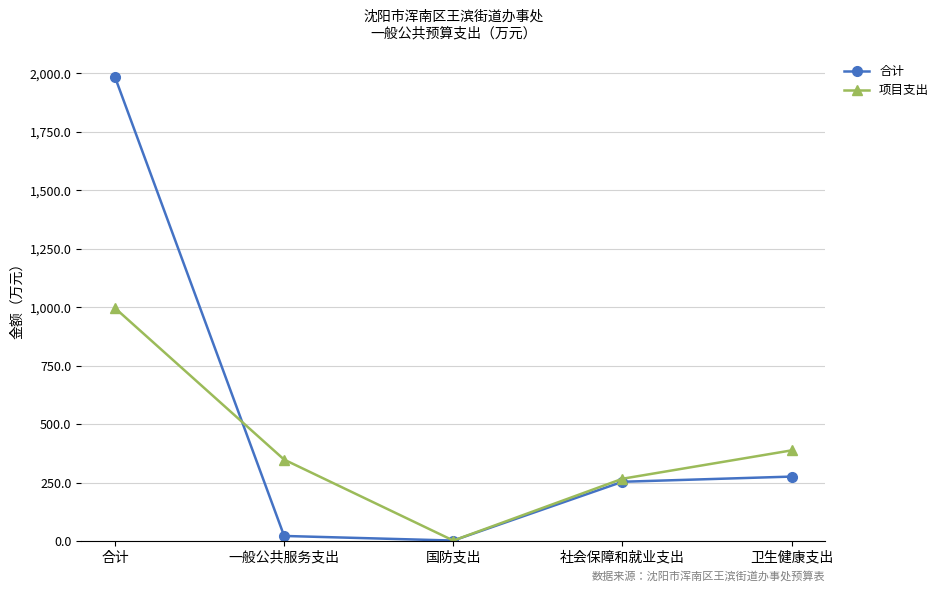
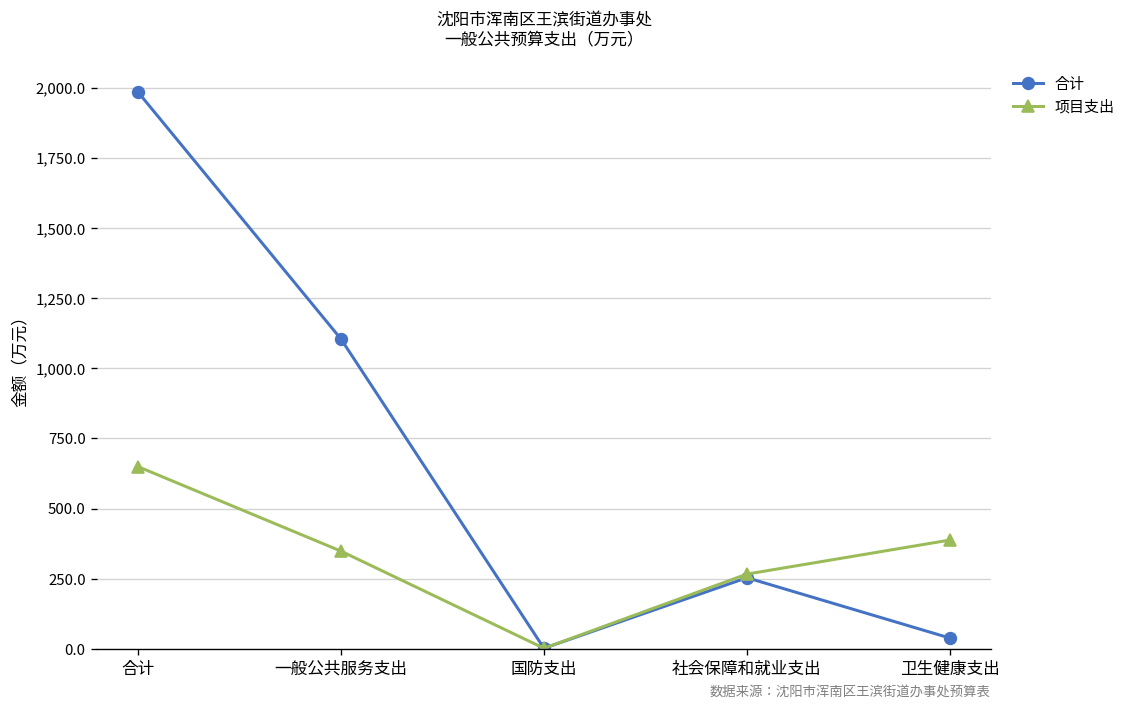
项目支出, 合计: 1,000 -> 650
合计, 一般公共服务支出: 20 -> 1,100
合计, 卫生健康支出: 280 -> 40
